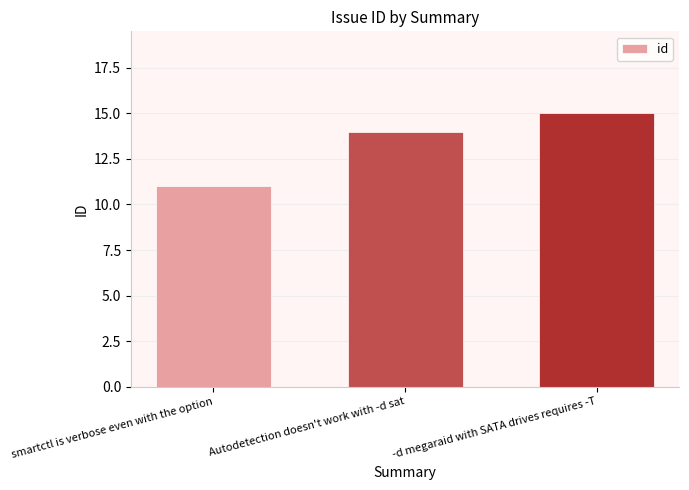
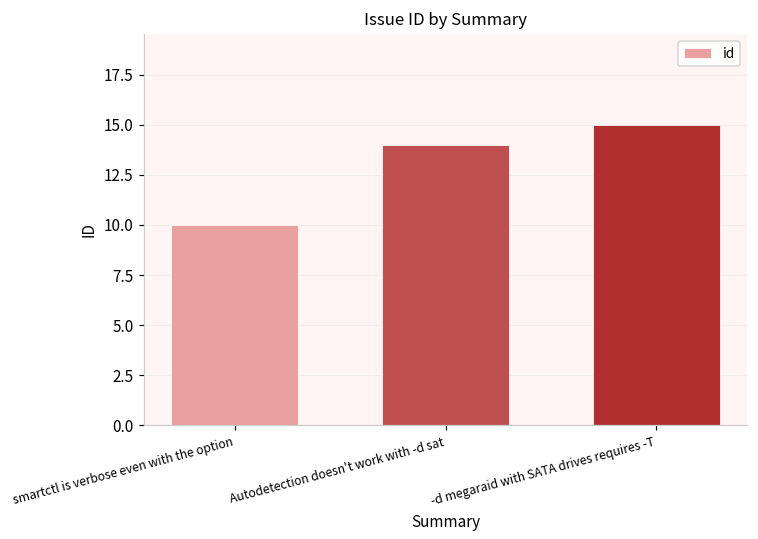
smartctl is verbose even with the option: 11 -> 10
